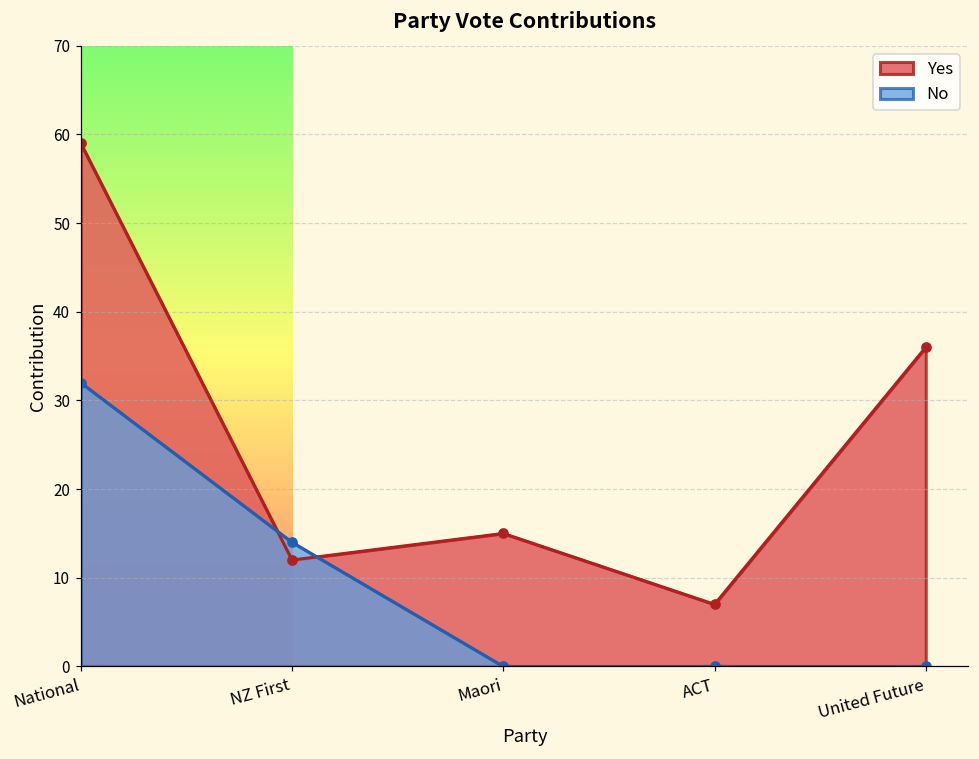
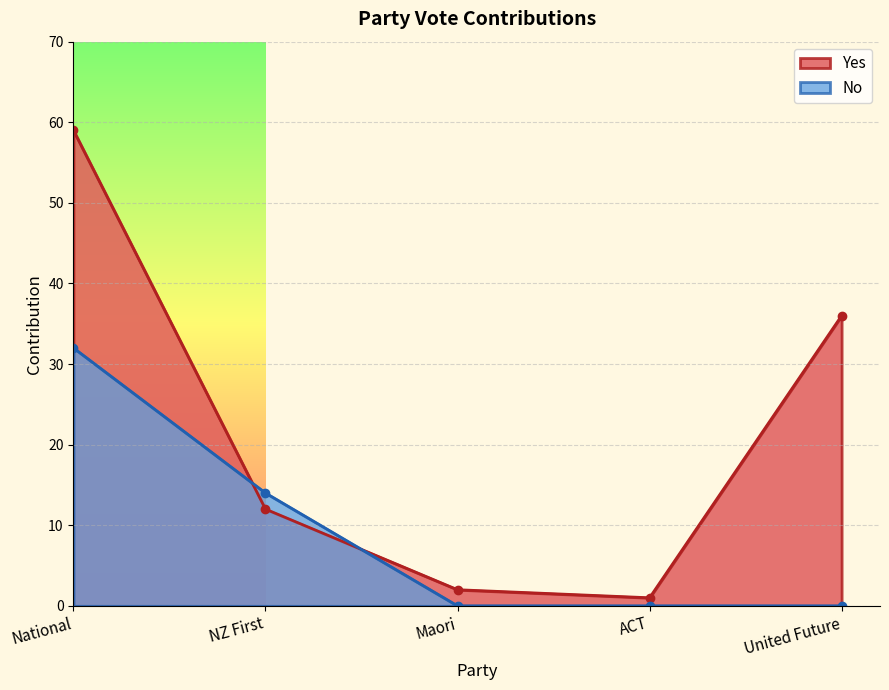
Yes, Maori: 15 -> 2
Yes, ACT: 7 -> 1
